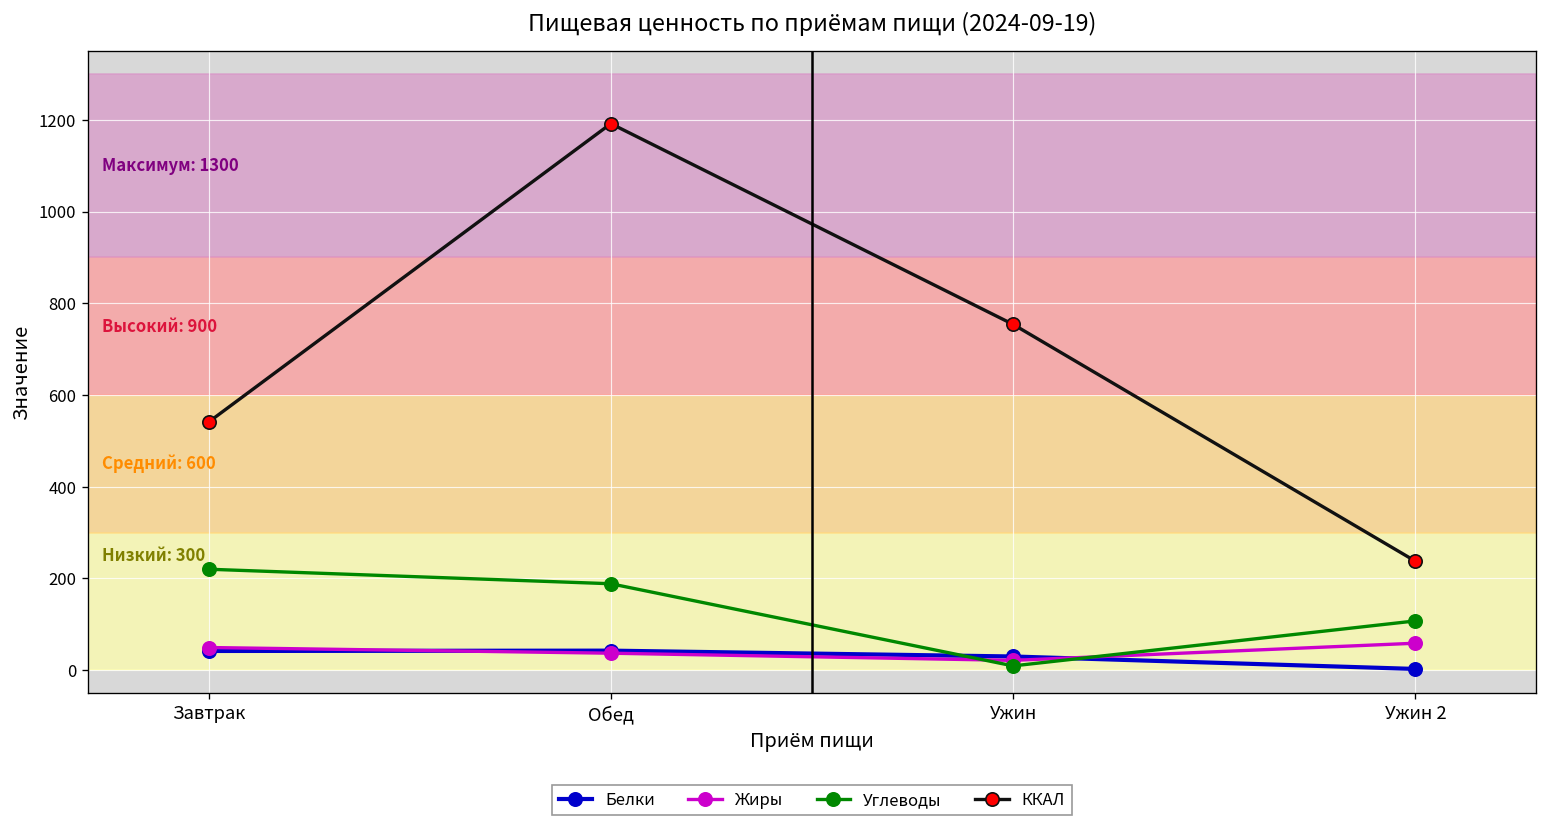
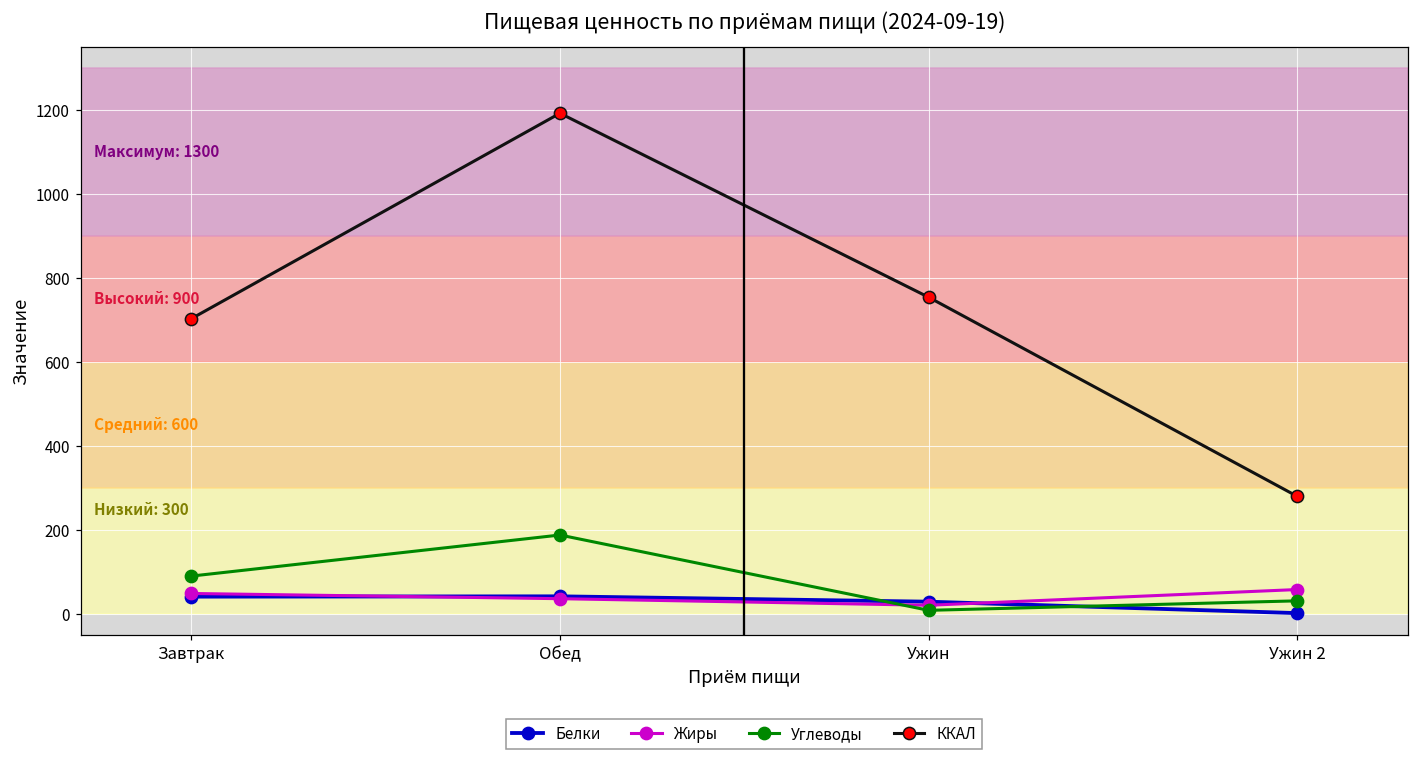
Углеводы, Завтрак: 220 -> 90
ККАЛ, Завтрак: 540 -> 700
Углеводы, Ужин 2: 110 -> 30
ККАЛ, Ужин 2: 240 -> 280
